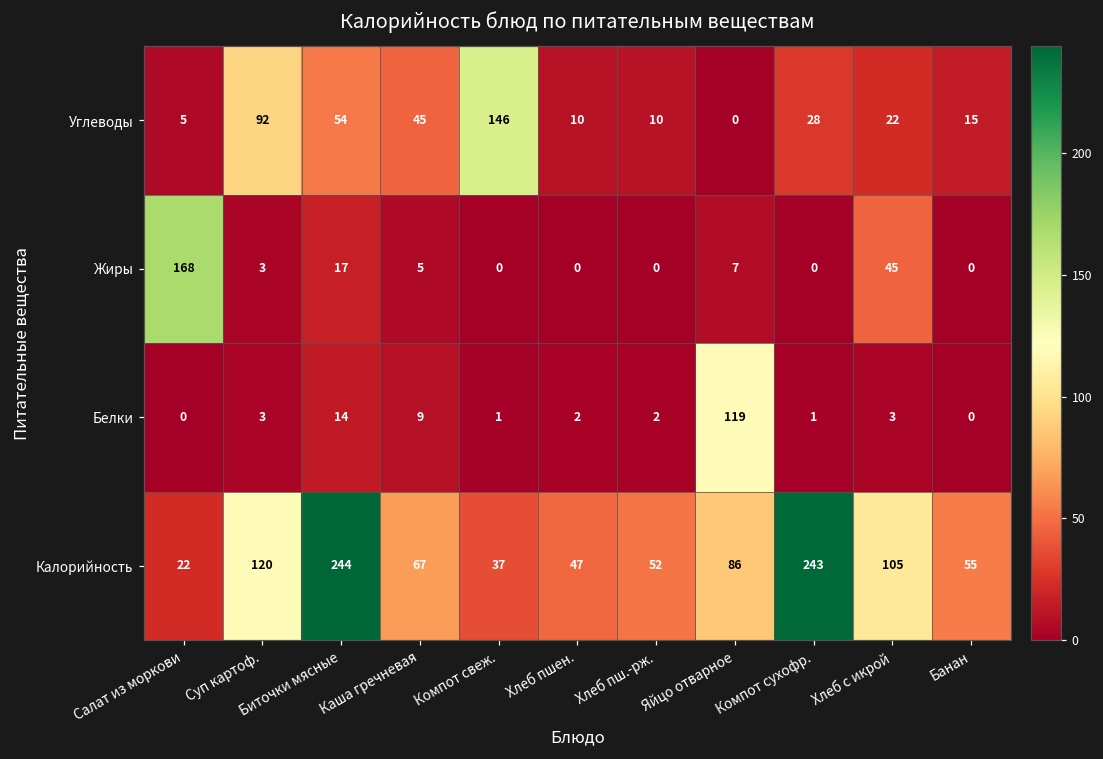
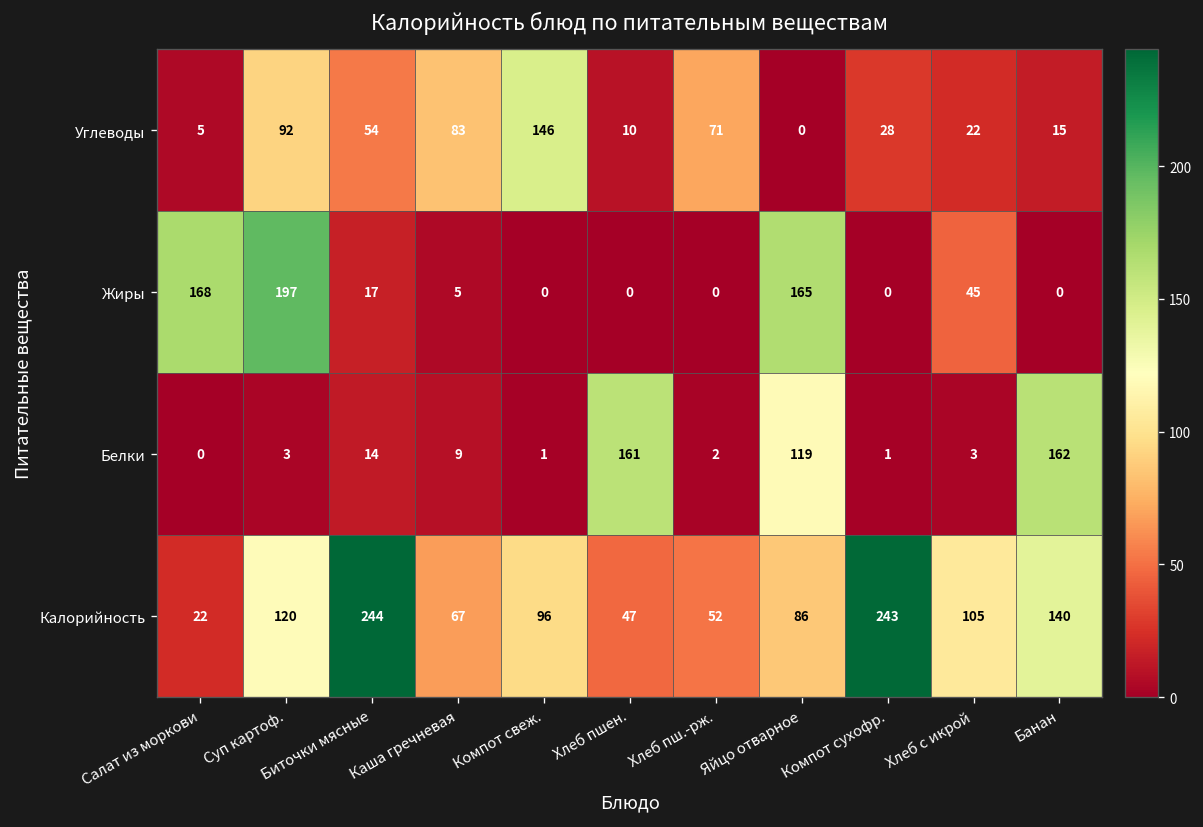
Углеводы, Каша гречневая: 45 -> 83
Углеводы, Хлеб пш.-рж.: 10 -> 71
Жиры, Суп картоф.: 3 -> 197
Жиры, Яйцо отварное: 7 -> 165
Белки, Хлеб пшен.: 2 -> 161
Белки, Банан: 0 -> 162
Калорийность, Компот свеж.: 37 -> 96
Калорийность, Банан: 55 -> 140
